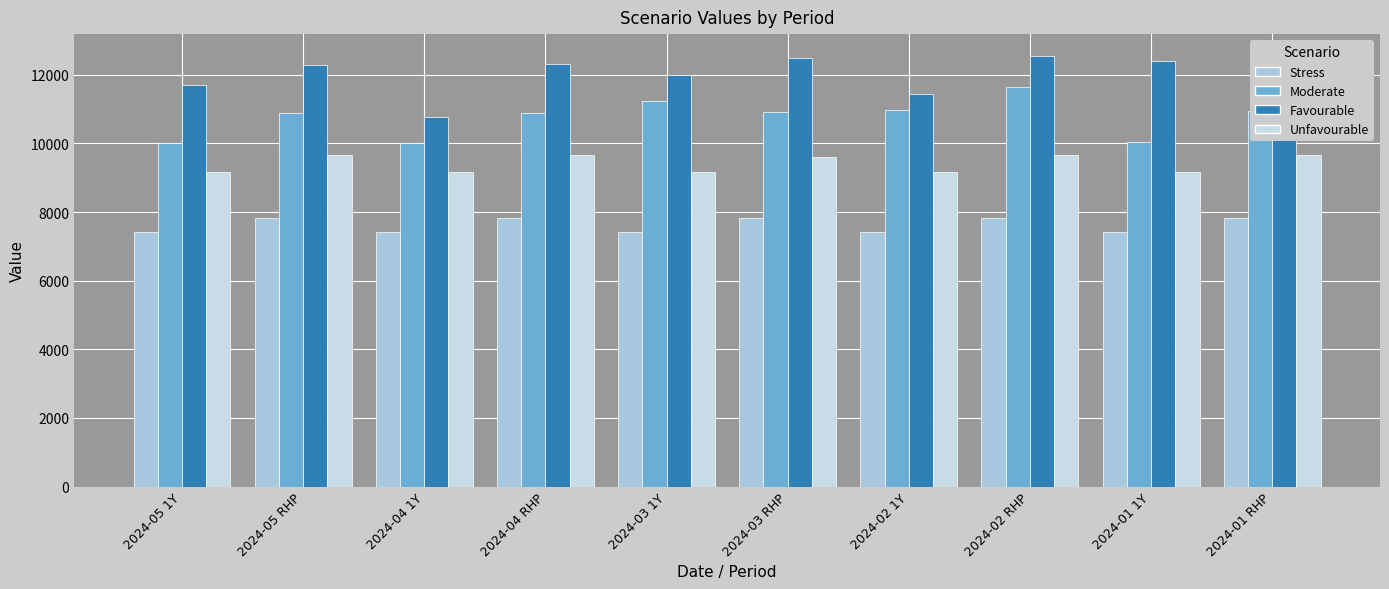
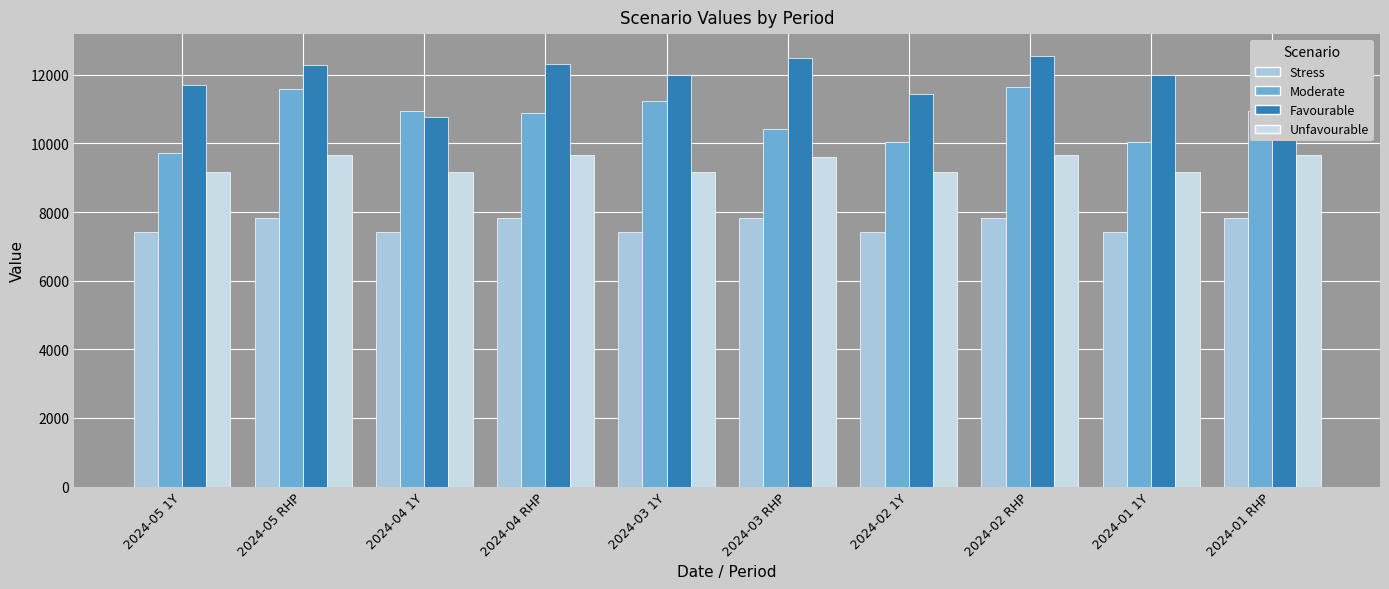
Moderate, 2024-05 1Y: 10000 -> 9700
Moderate, 2024-05 RHP: 10900 -> 11600
Moderate, 2024-04 1Y: 10000 -> 11000
Moderate, 2024-03 RHP: 10900 -> 10400
Moderate, 2024-02 1Y: 11000 -> 10000
Favourable, 2024-01 1Y: 12400 -> 12000
